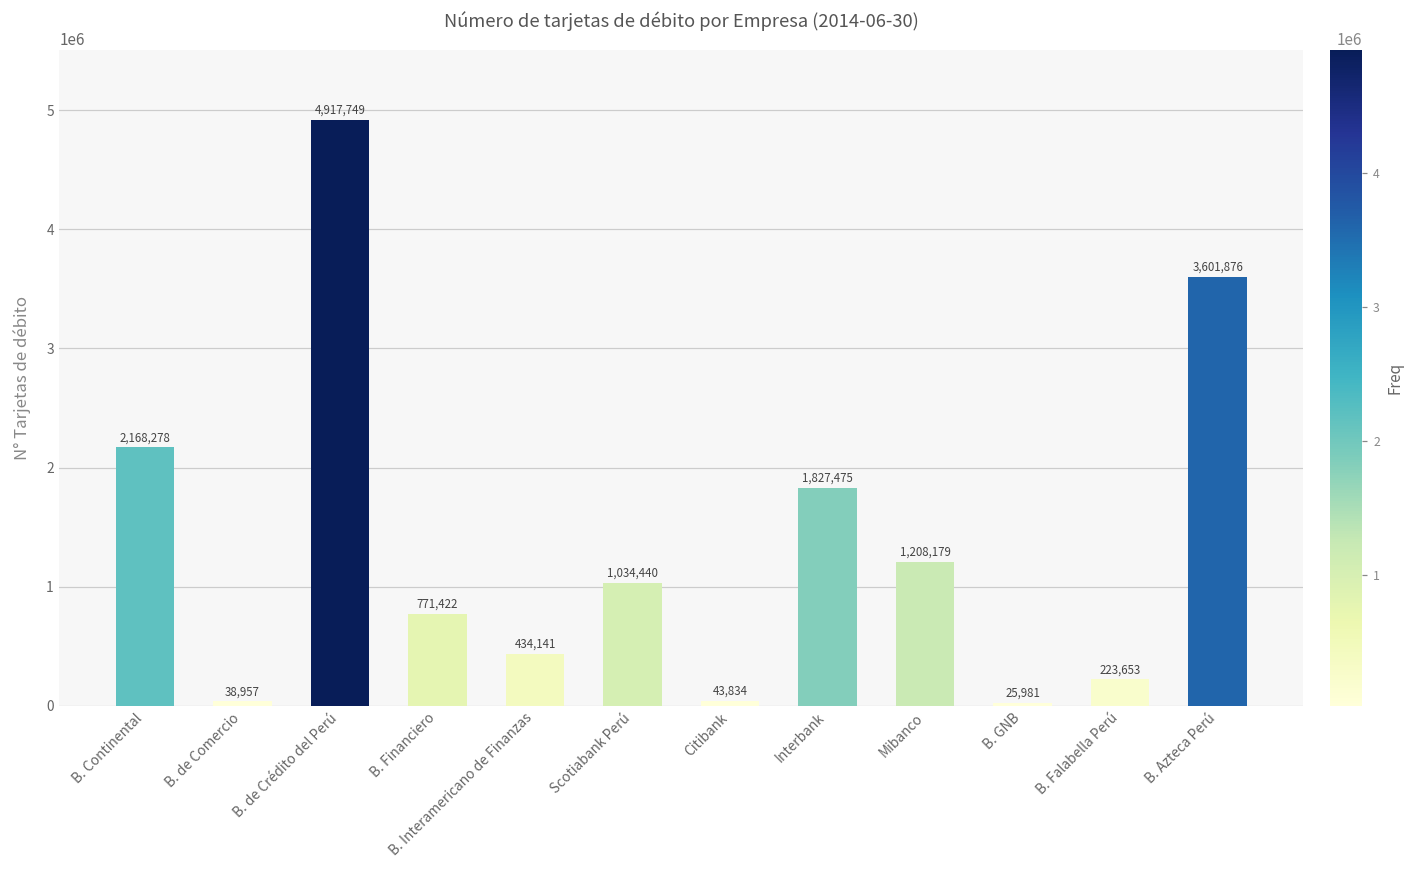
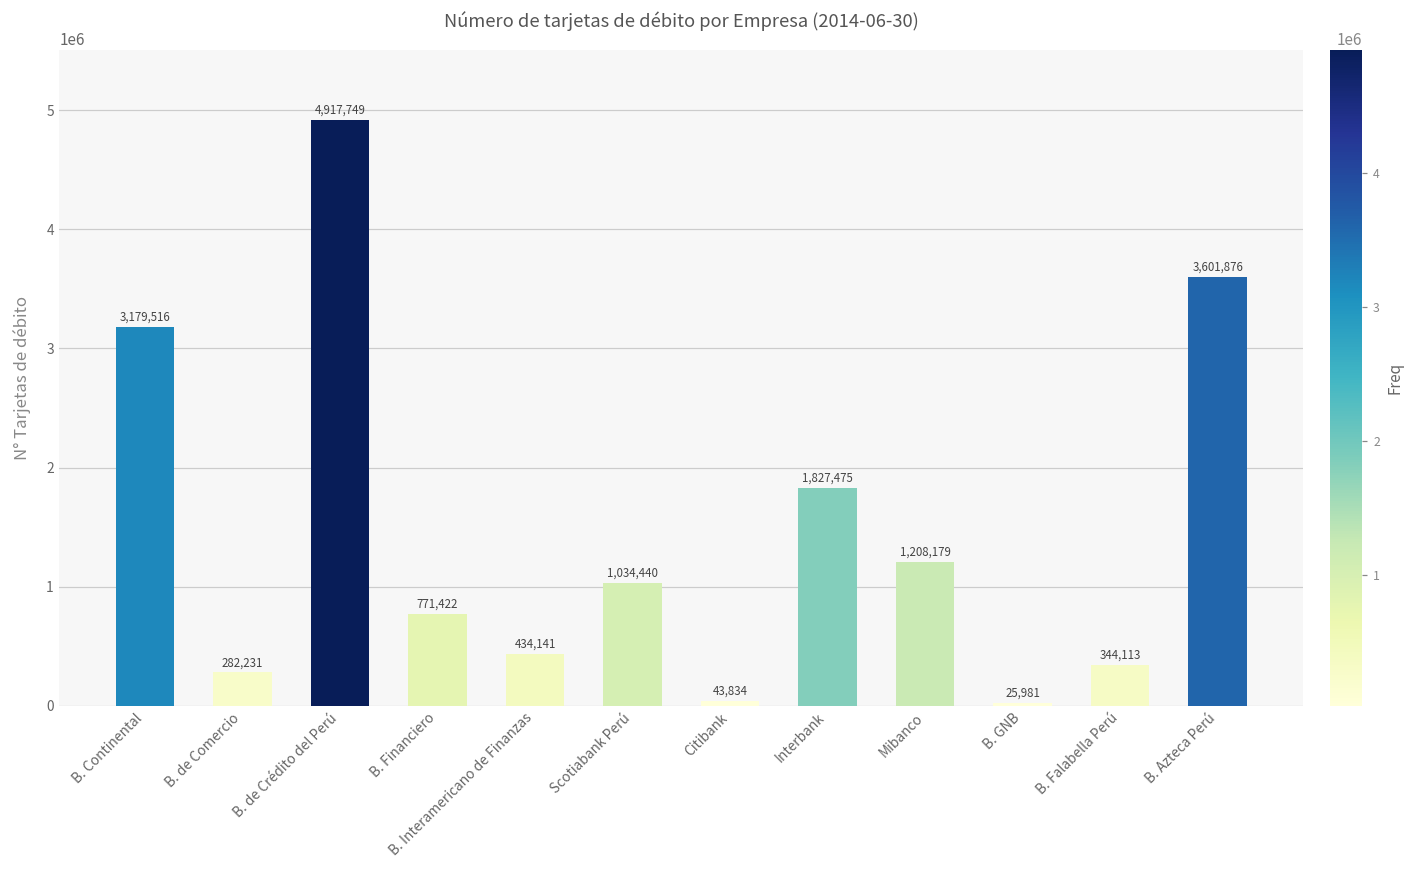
B. Continental: 2,168,278 -> 3,179,516
B. de Comercio: 38,957 -> 282,231
B. Falabella Perú: 223,653 -> 344,113
